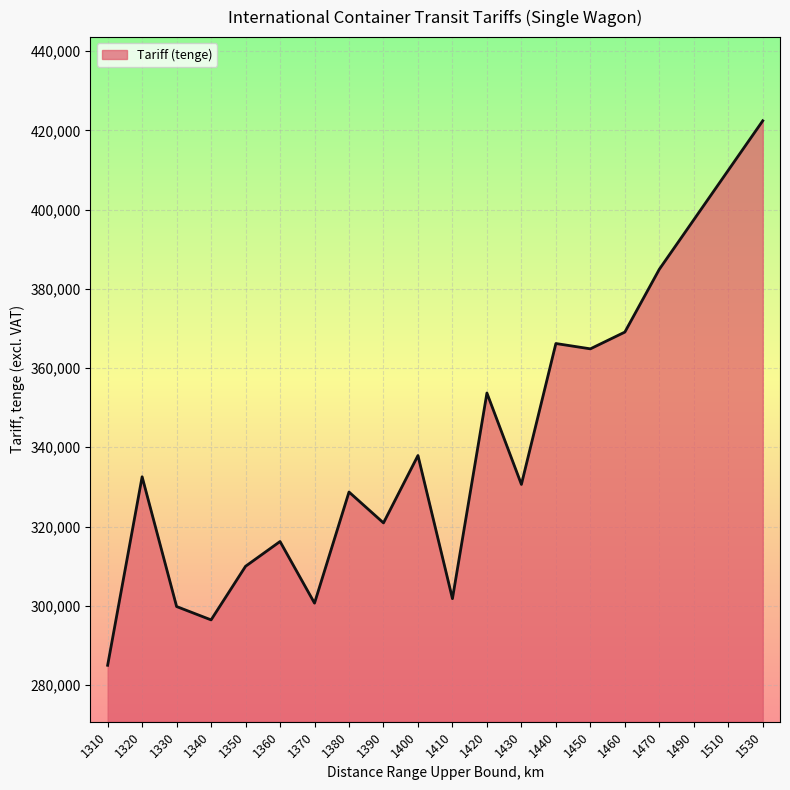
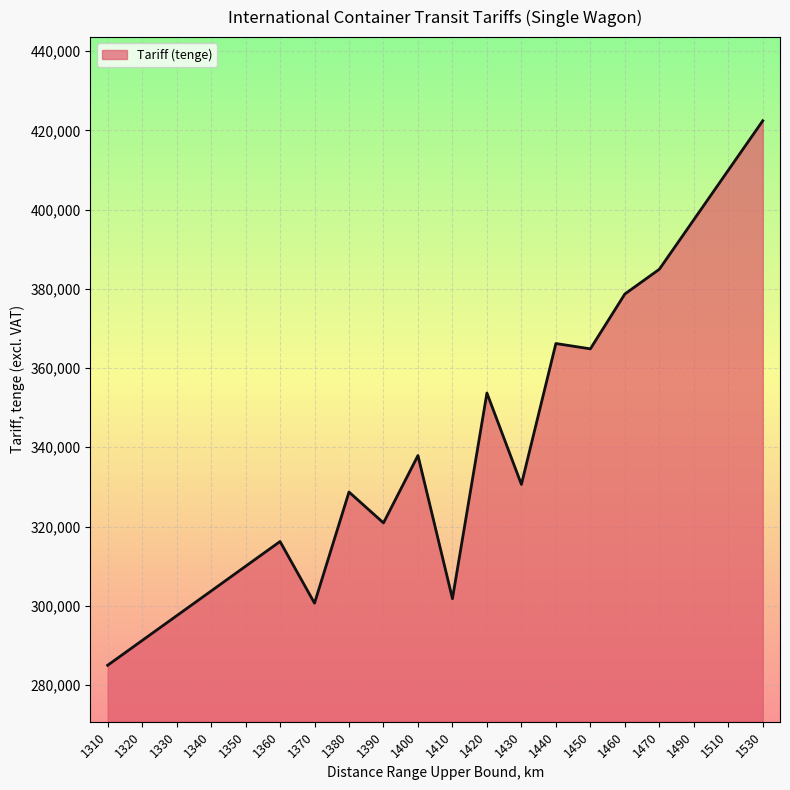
1320: 333,000 -> 291,000
1330: 300,000 -> 297,000
1340: 296,000 -> 304,000
1460: 369,000 -> 379,000
